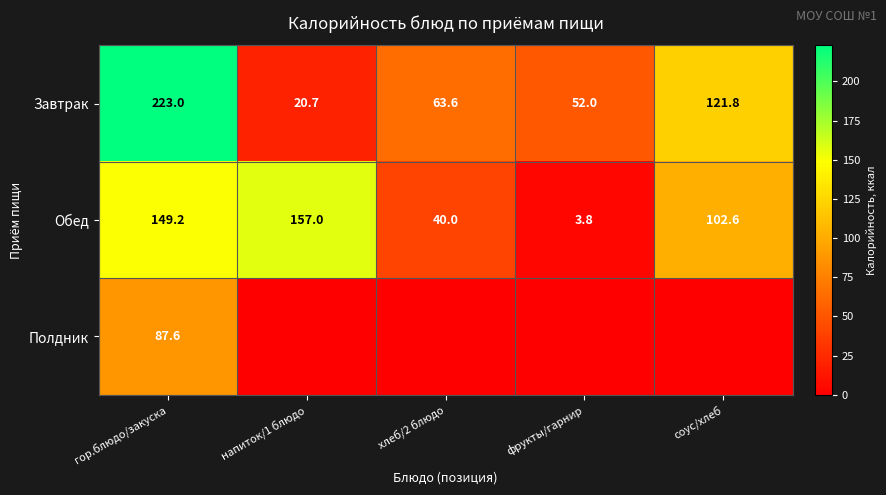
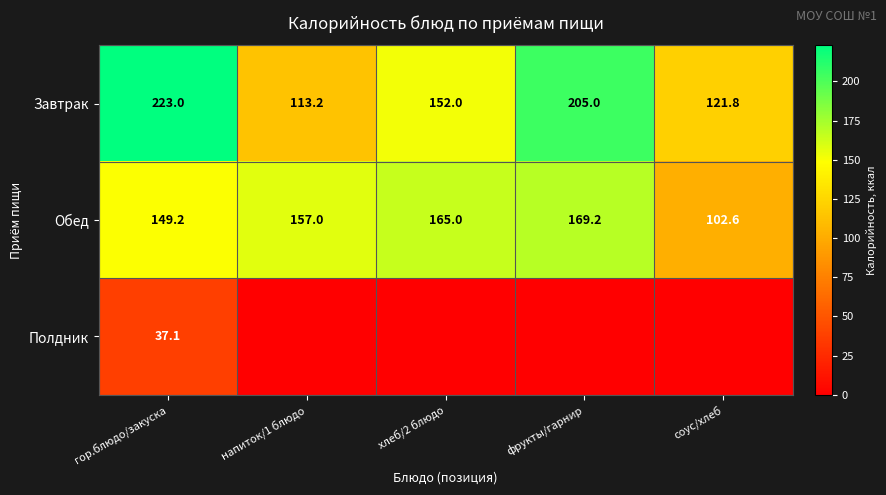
Завтрак, напиток/1 блюдо: 20.7 -> 113.2
Завтрак, хлеб/2 блюдо: 63.6 -> 152.0
Завтрак, фрукты/гарнир: 52.0 -> 205.0
Обед, хлеб/2 блюдо: 40.0 -> 165.0
Обед, фрукты/гарнир: 3.8 -> 169.2
Полдник, гор.блюдо/закуска: 87.6 -> 37.1
